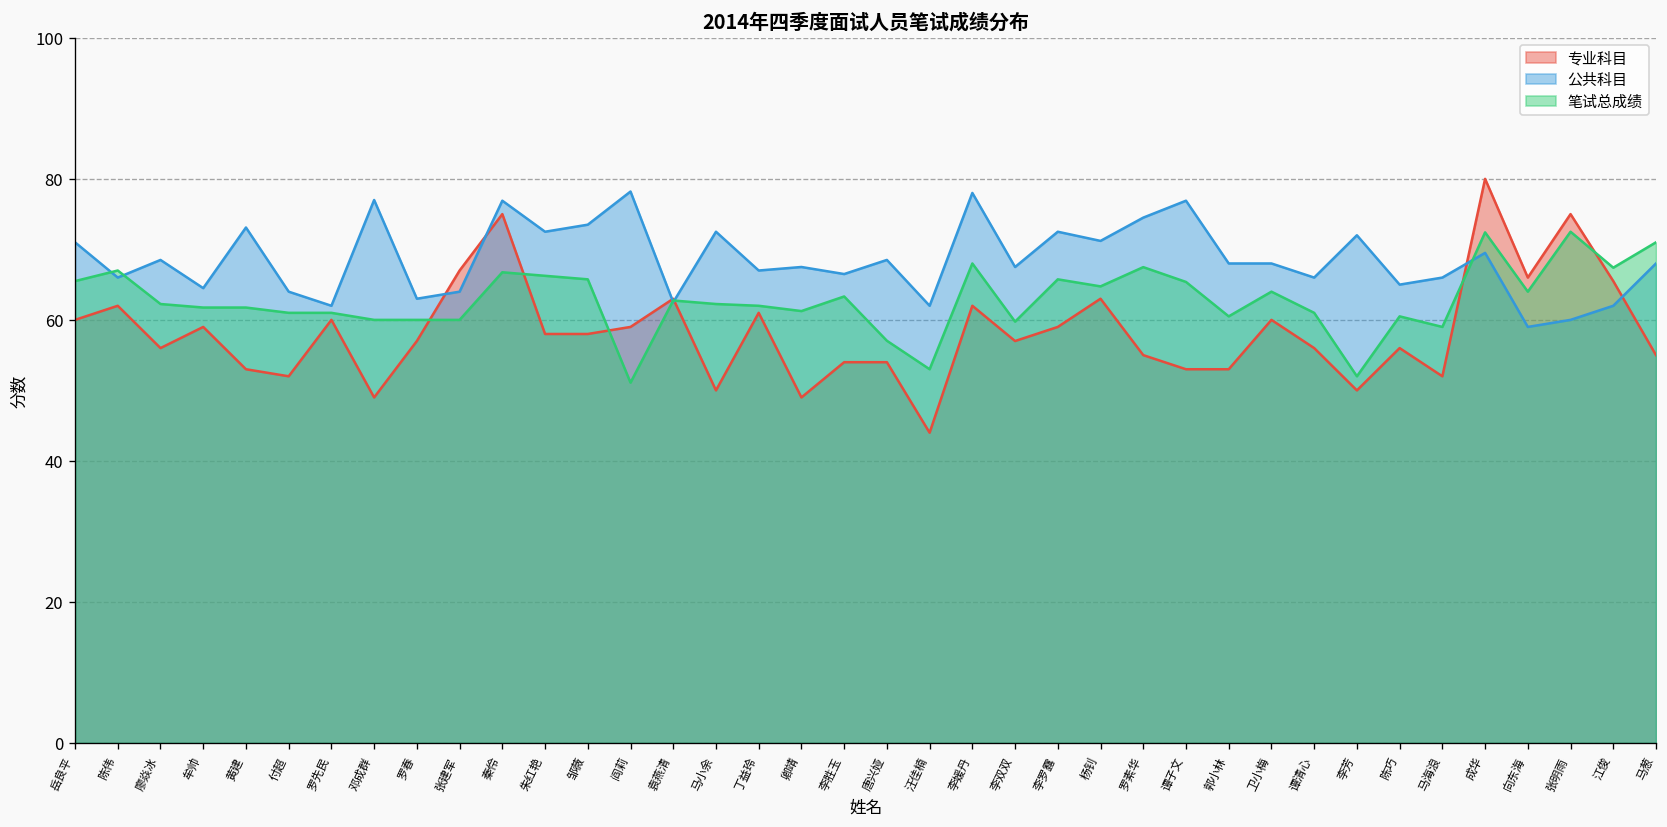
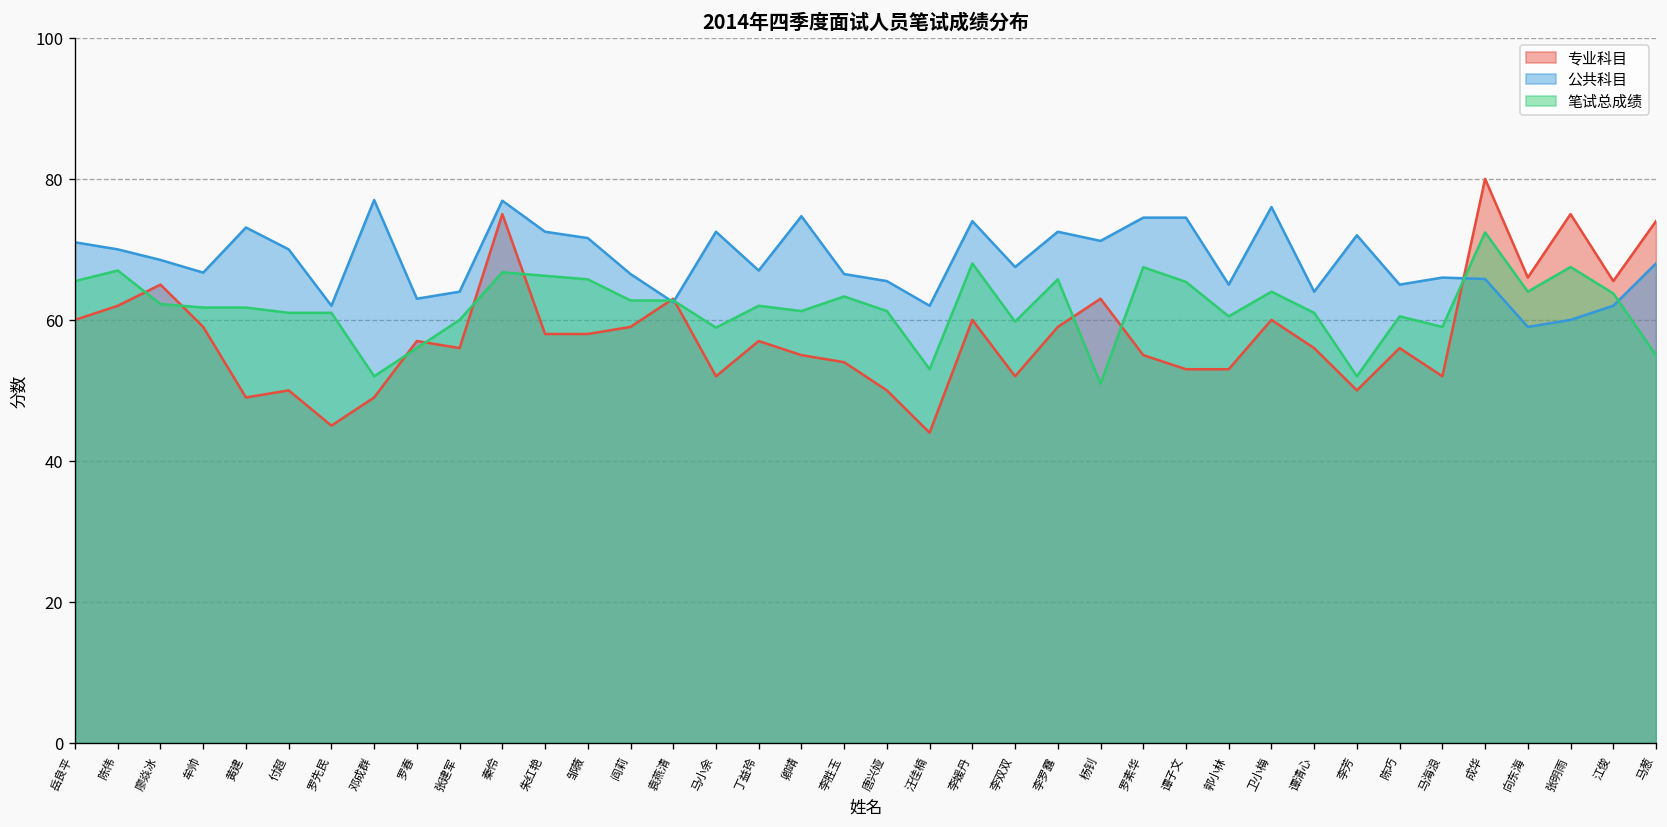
公共科目, 陈伟: 66 -> 70
专业科目, 廖焱冰: 56 -> 65
公共科目, 牟帅: 65 -> 67
专业科目, 黄建: 53 -> 49
专业科目, 付超: 52 -> 50
公共科目, 付超: 64 -> 70
专业科目, 罗先民: 60 -> 45
笔试总成绩, 邓成群: 60 -> 52
笔试总成绩, 罗春: 60 -> 56
专业科目, 张建军: 67 -> 56
公共科目, 邹薇: 74 -> 72
公共科目, 阎莉: 78 -> 67
笔试总成绩, 阎莉: 51 -> 63
专业科目, 马小余: 50 -> 52
笔试总成绩, 马小余: 62 -> 59
专业科目, 丁益玲: 61 -> 57
专业科目, 卿靖: 49 -> 55
公共科目, 卿靖: 68 -> 75
专业科目, 唐兴娅: 54 -> 50
公共科目, 唐兴娅: 69 -> 66
笔试总成绩, 唐兴娅: 57 -> 61
专业科目, 李媛丹: 62 -> 60
公共科目, 李媛丹: 78 -> 74
专业科目, 李双双: 57 -> 52
笔试总成绩, 杨钊: 65 -> 51
公共科目, 谭子文: 77 -> 75
公共科目, 郭小林: 68 -> 65
公共科目, 卫小梅: 68 -> 76
公共科目, 谭清心: 66 -> 64
公共科目, 成华: 70 -> 66
笔试总成绩, 张明雨: 73 -> 68
笔试总成绩, 江俊: 67 -> 64
专业科目, 马葱: 55 -> 74
笔试总成绩, 马葱: 71 -> 55
